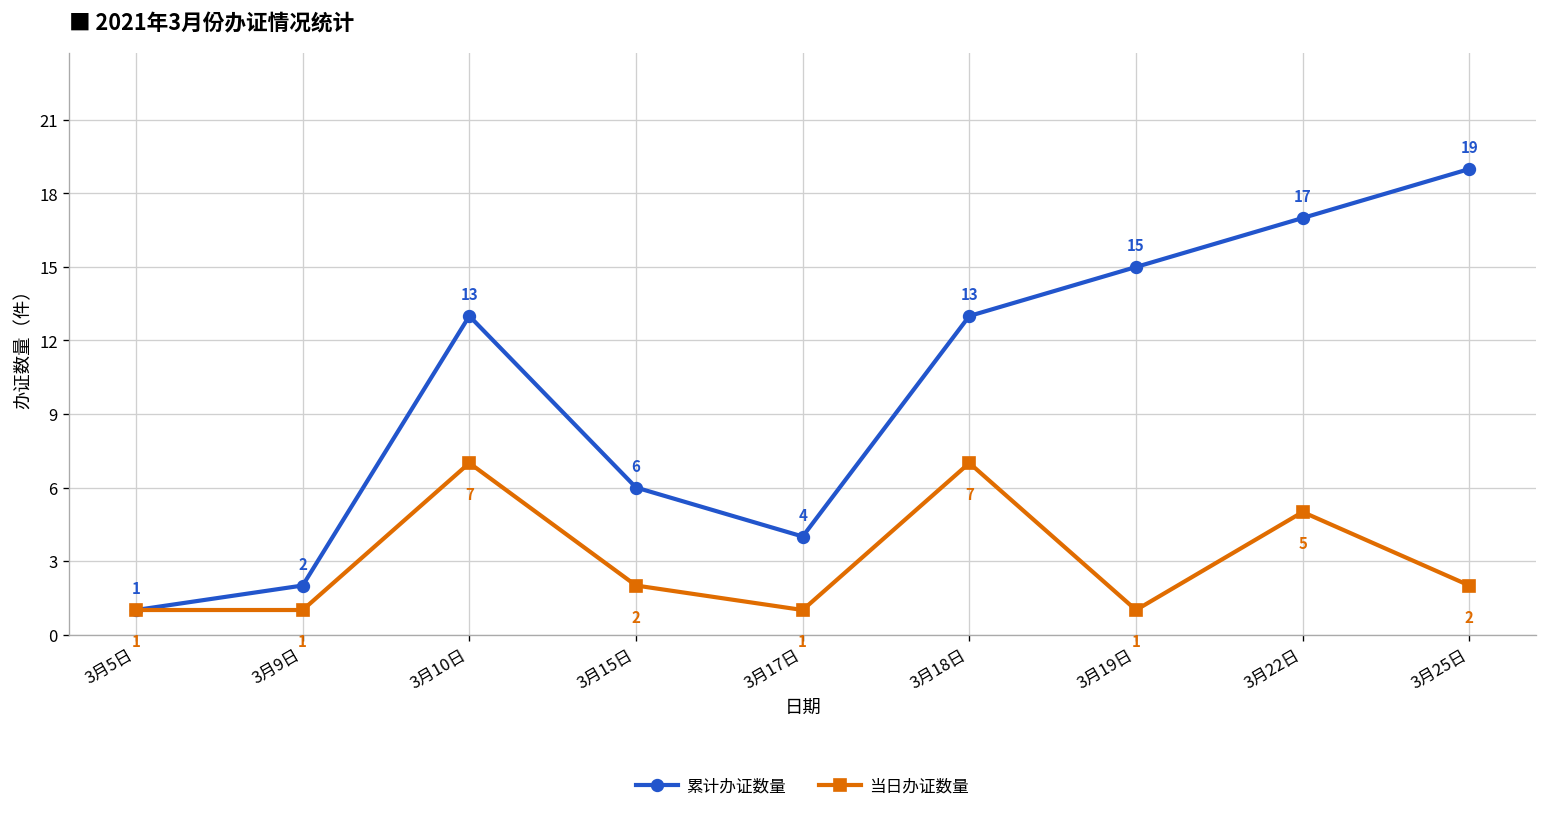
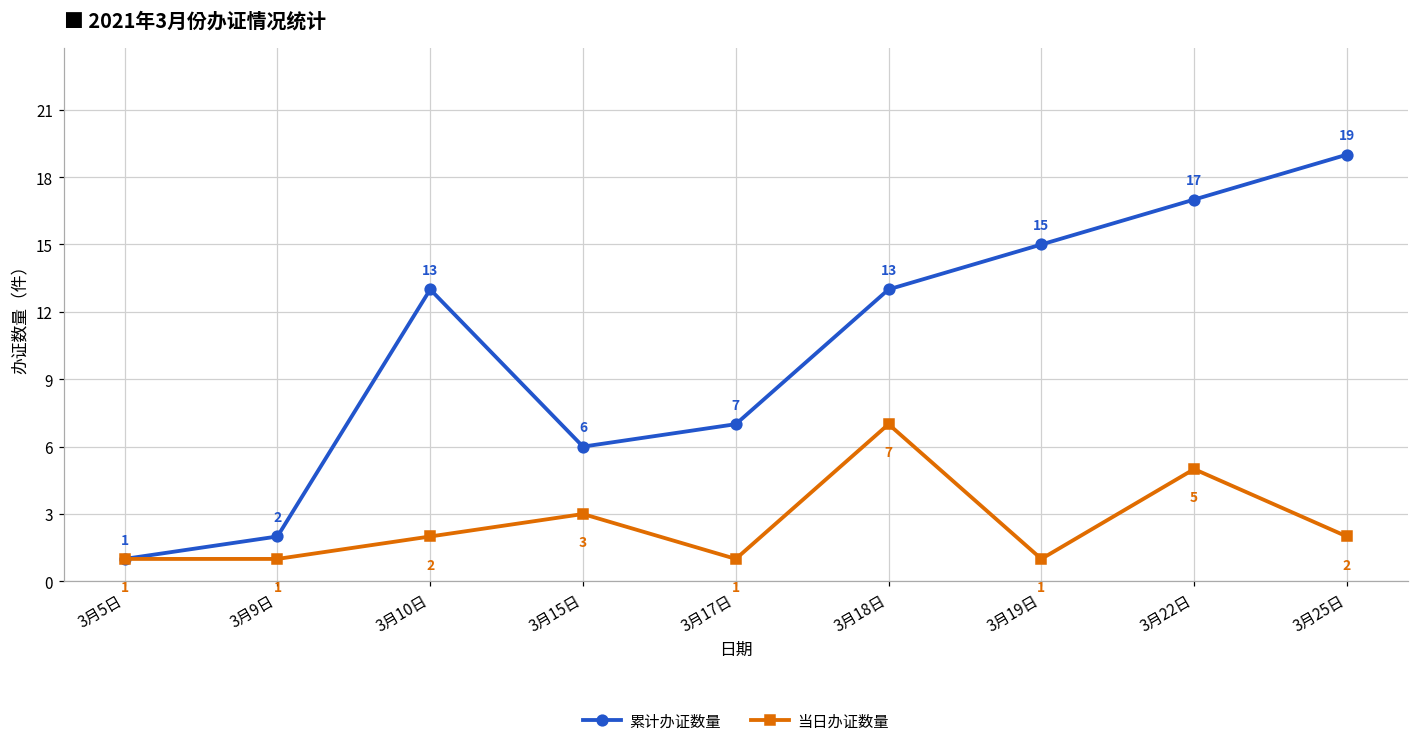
当日办证数量, 3月10日: 7 -> 2
当日办证数量, 3月15日: 2 -> 3
累计办证数量, 3月17日: 4 -> 7
